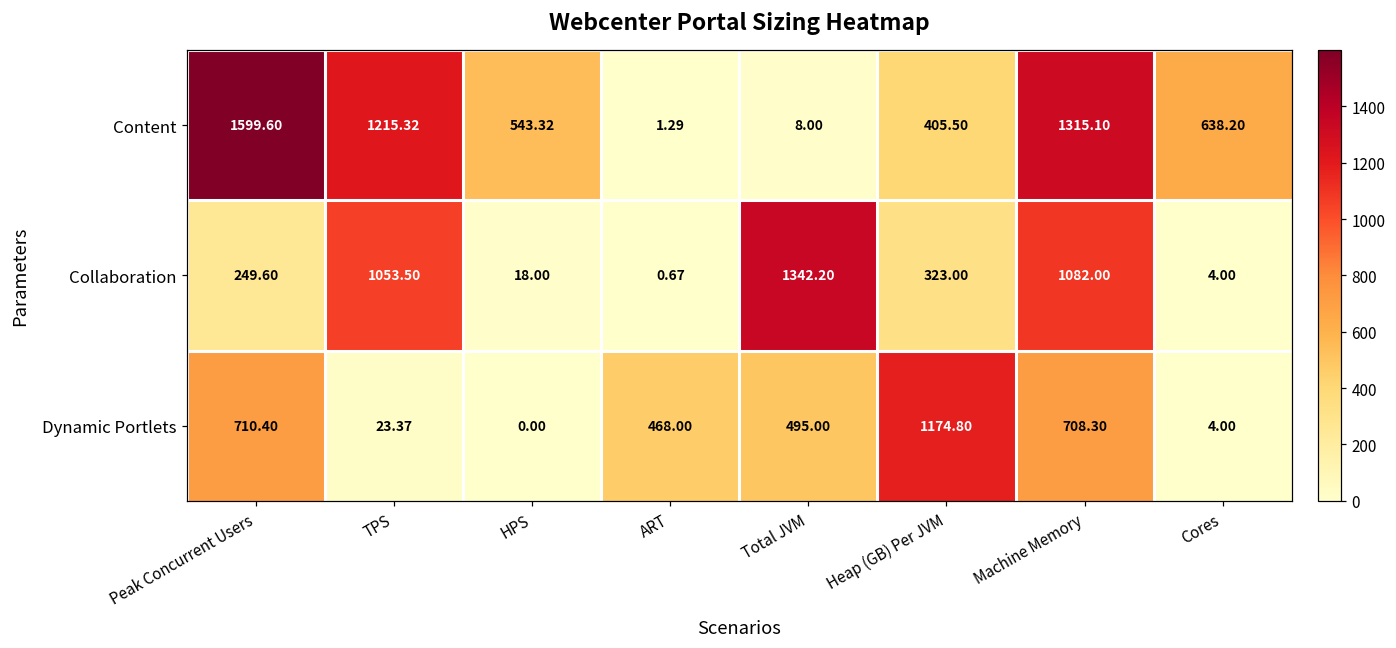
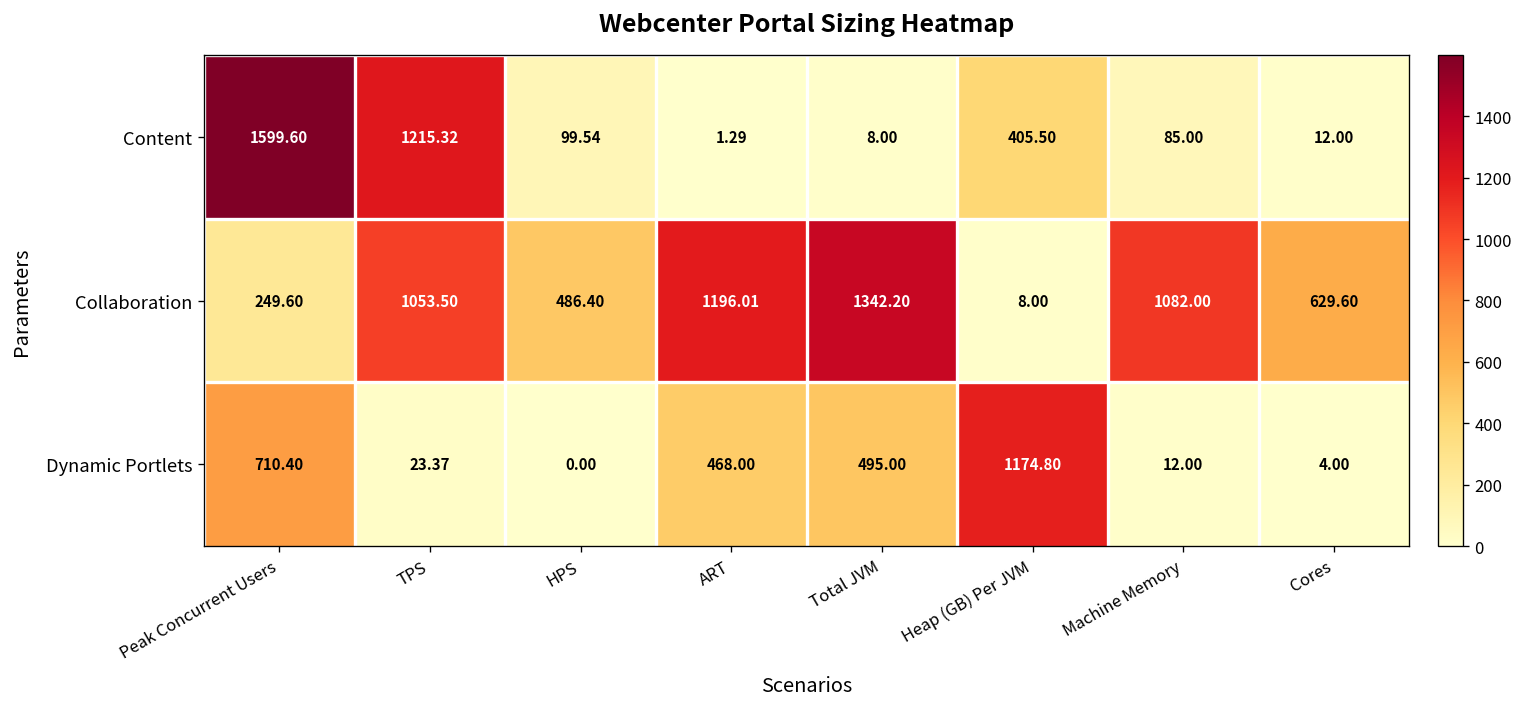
Content, HPS: 543.32 -> 99.54
Content, Machine Memory: 1315.10 -> 85.00
Content, Cores: 638.20 -> 12.00
Collaboration, HPS: 18.00 -> 486.40
Collaboration, ART: 0.67 -> 1196.01
Collaboration, Heap (GB) Per JVM: 323.00 -> 8.00
Collaboration, Cores: 4.00 -> 629.60
Dynamic Portlets, Machine Memory: 708.30 -> 12.00
